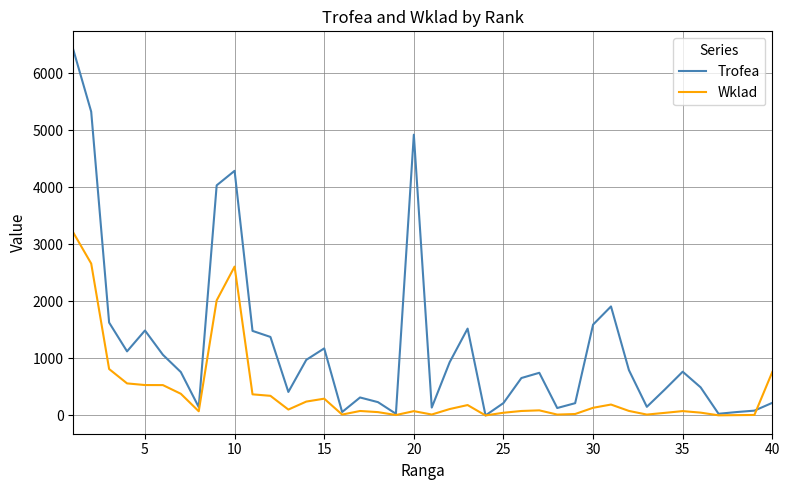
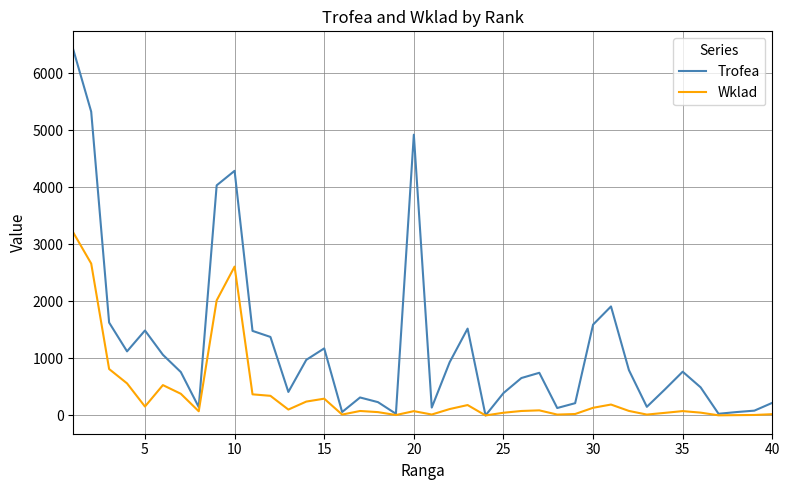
Wklad, 5: 500 -> 200
Trofea, 25: 200 -> 400
Wklad, 40: 800 -> 0
